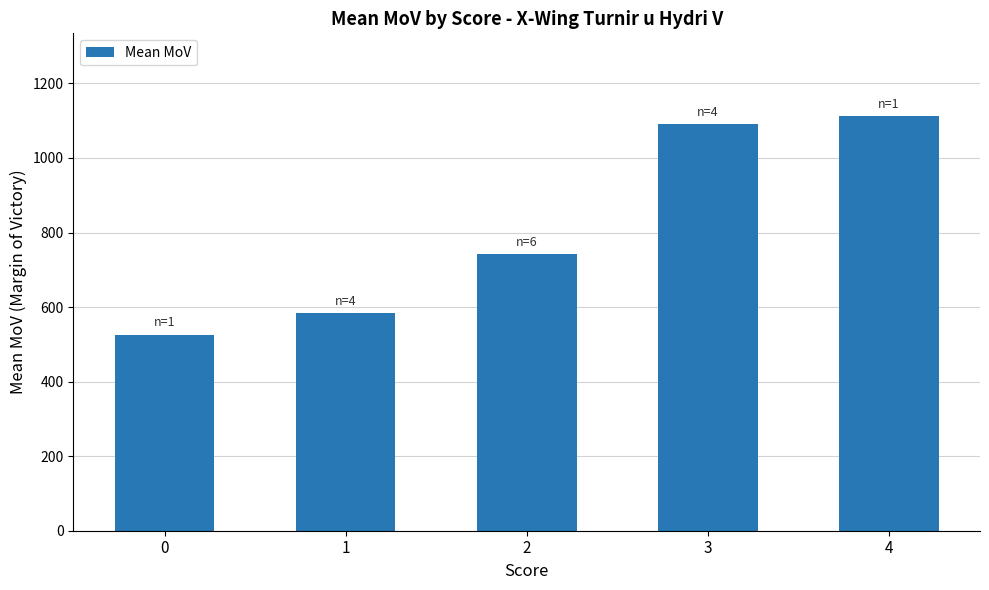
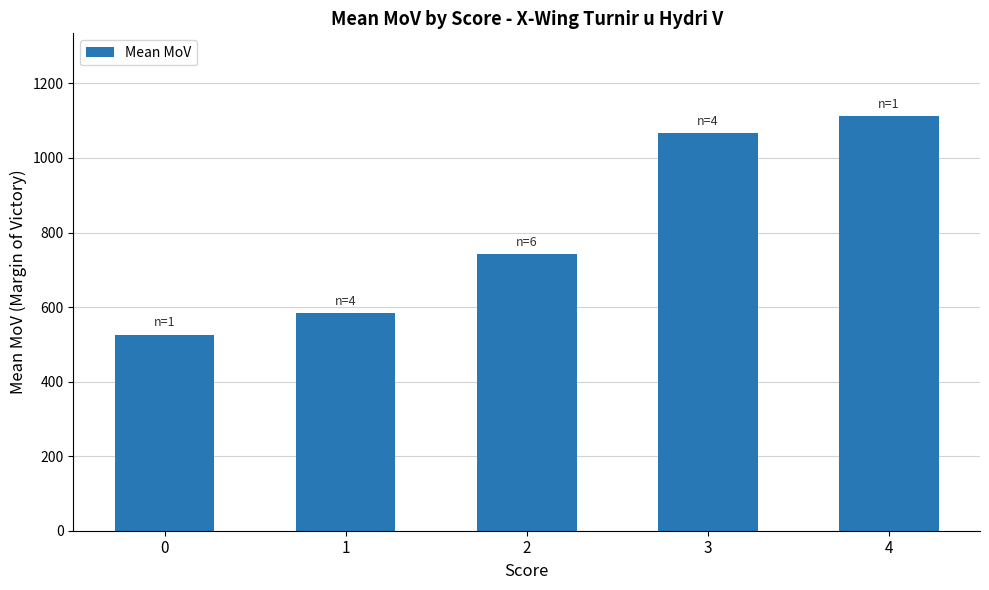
3: 1090 -> 1070
